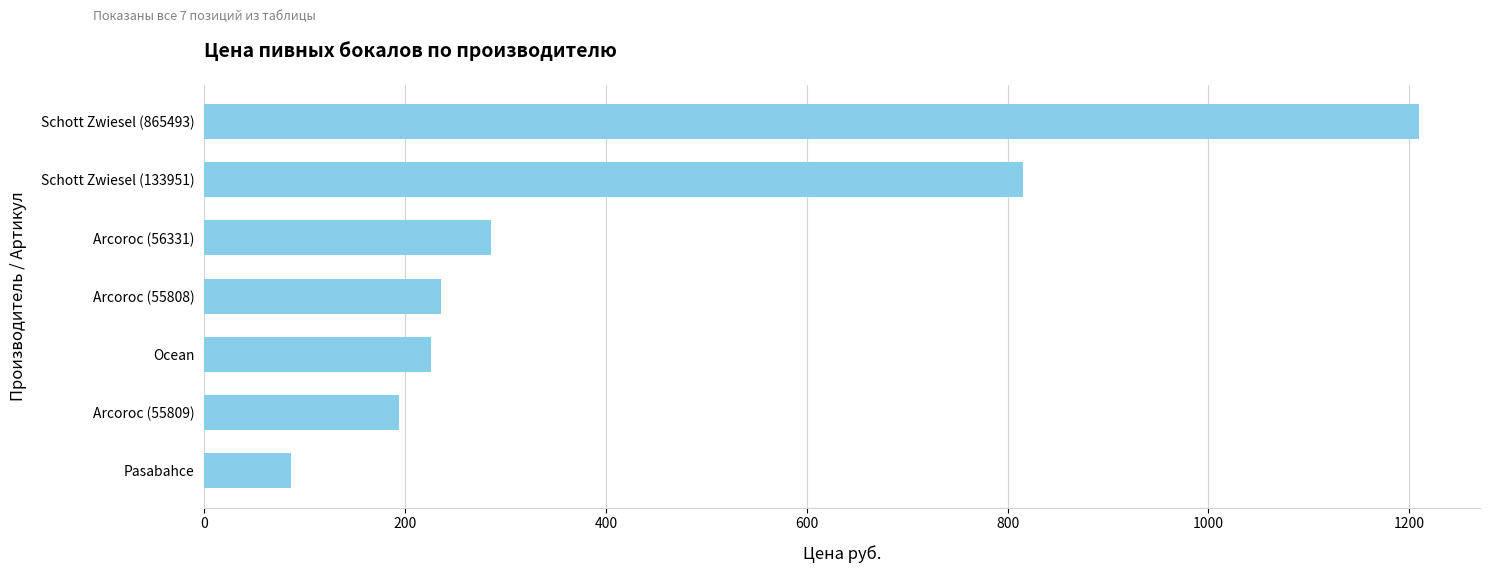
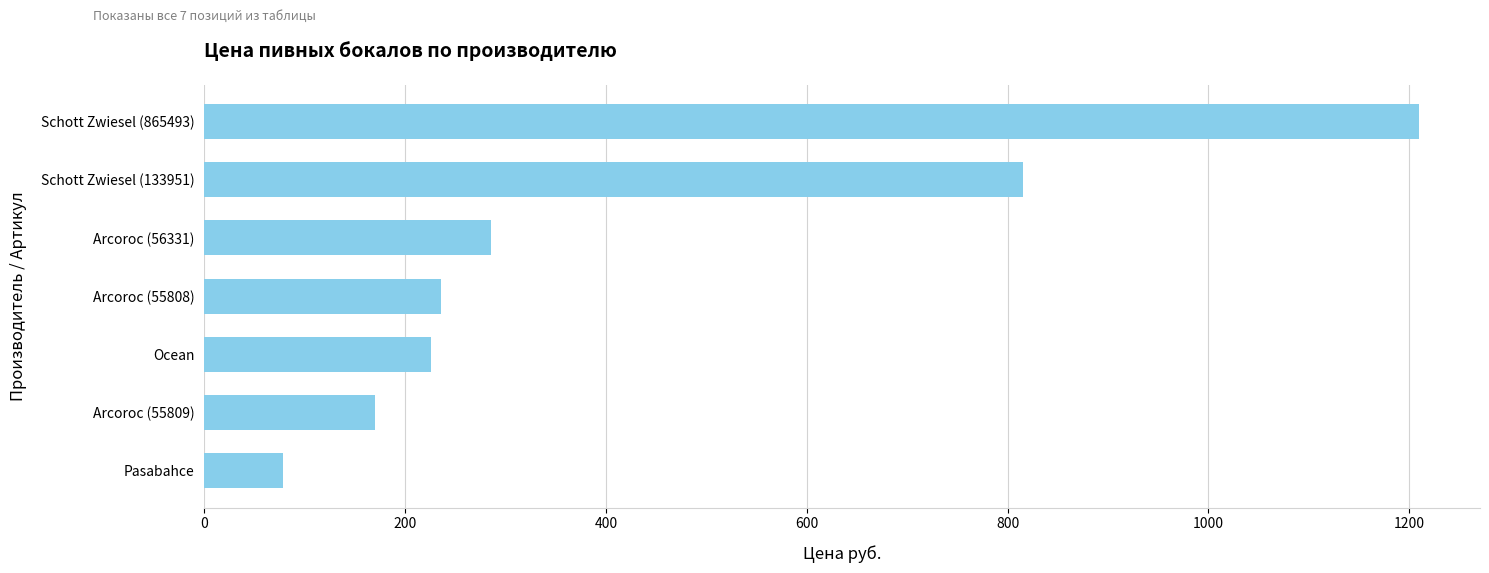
Arcoroc (55809): 194 -> 170
Pasabahce: 86 -> 78
